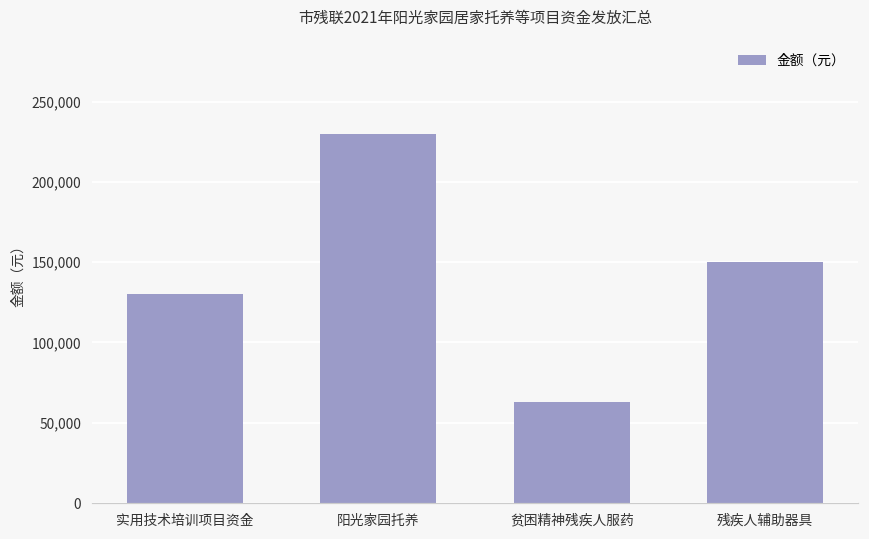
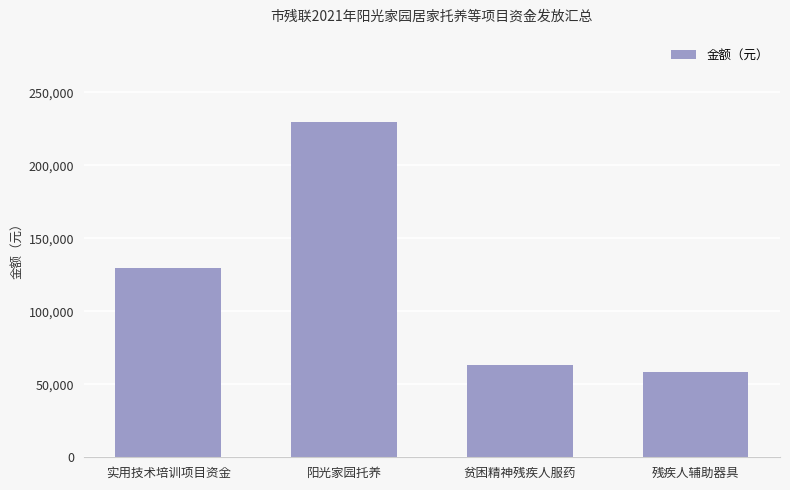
残疾人辅助器具: 150,000 -> 59,000
